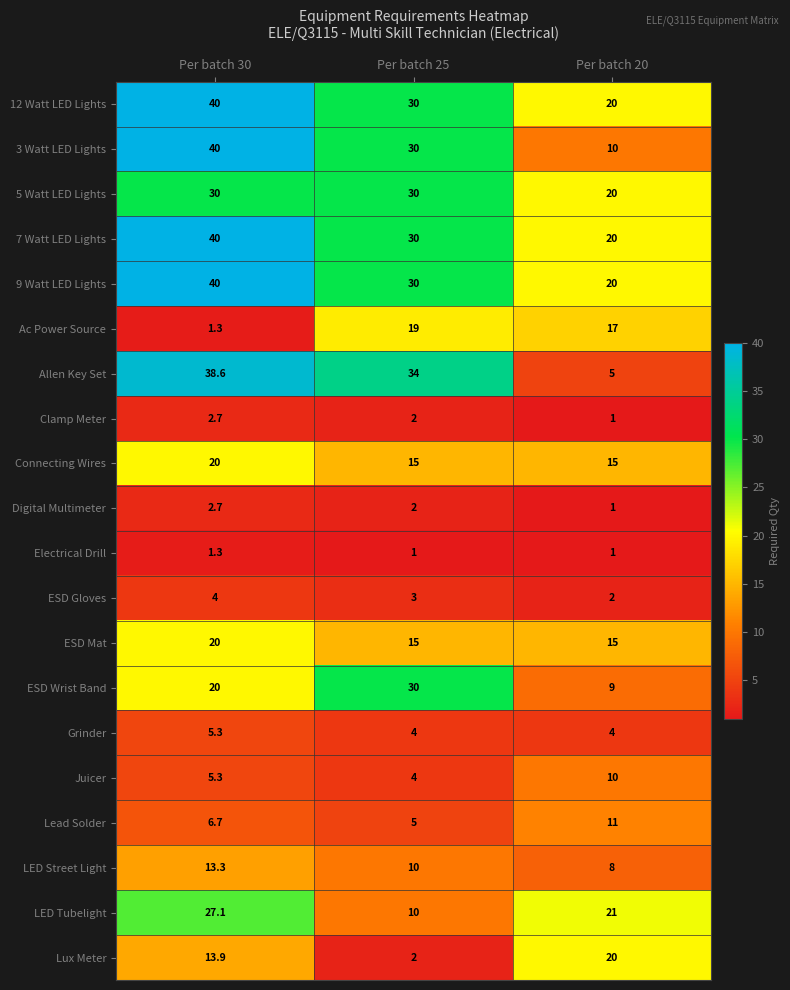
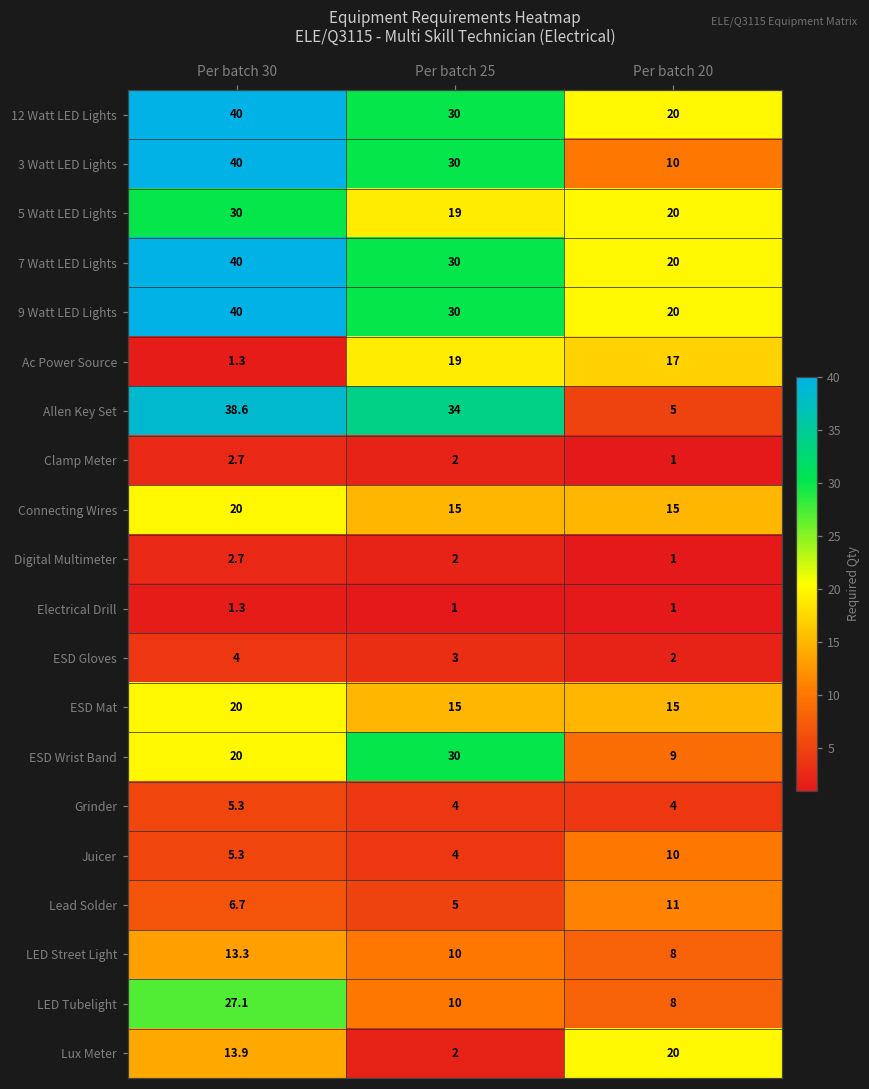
5 Watt LED Lights, Per batch 25: 30 -> 19
LED Tubelight, Per batch 20: 21 -> 8
